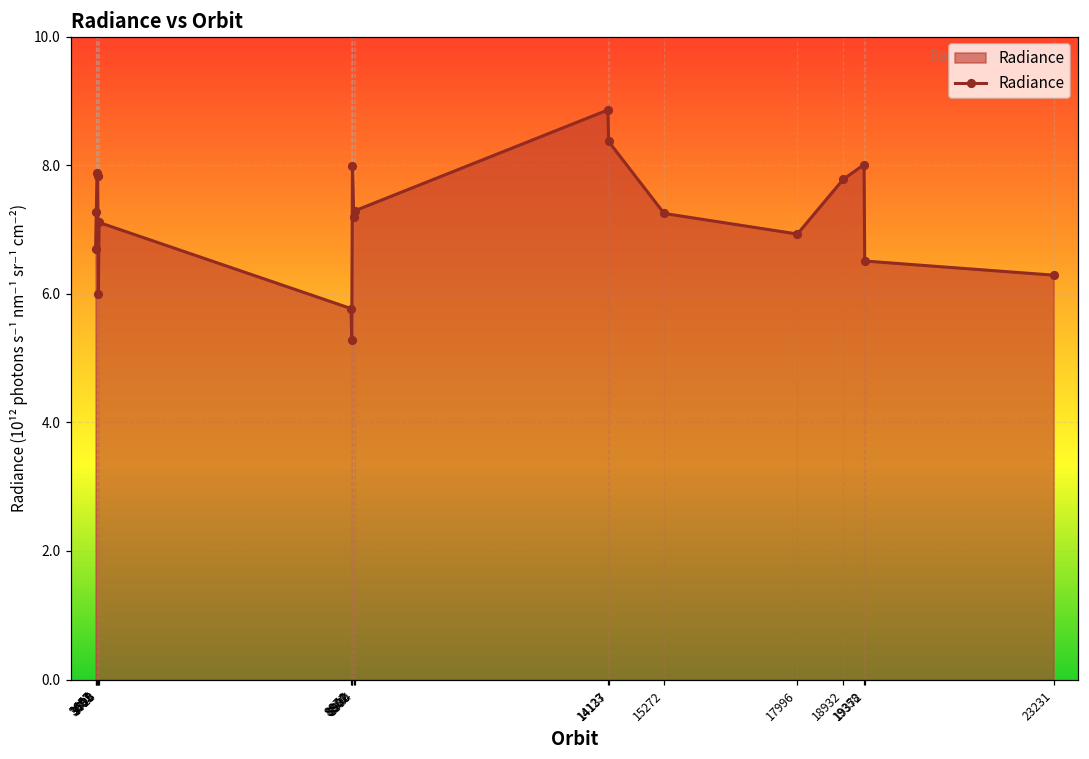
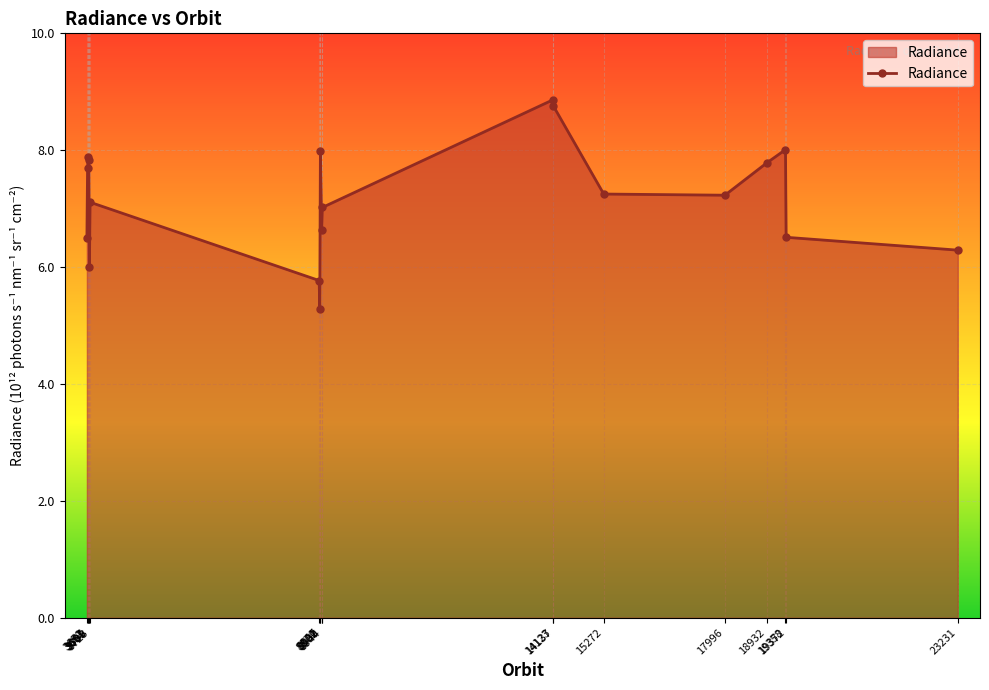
3652: 6.7 -> 6.5
3667: 7.3 -> 7.7
8930: 7.2 -> 6.6
8944: 7.3 -> 7.0
14137: 8.4 -> 8.8
17996: 6.9 -> 7.2
